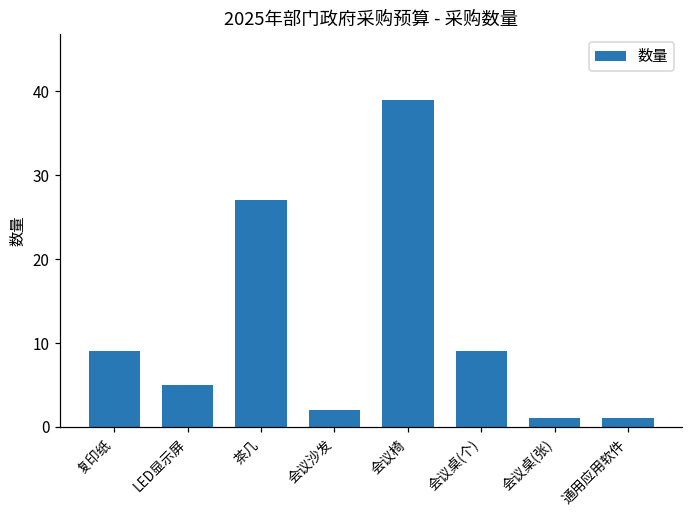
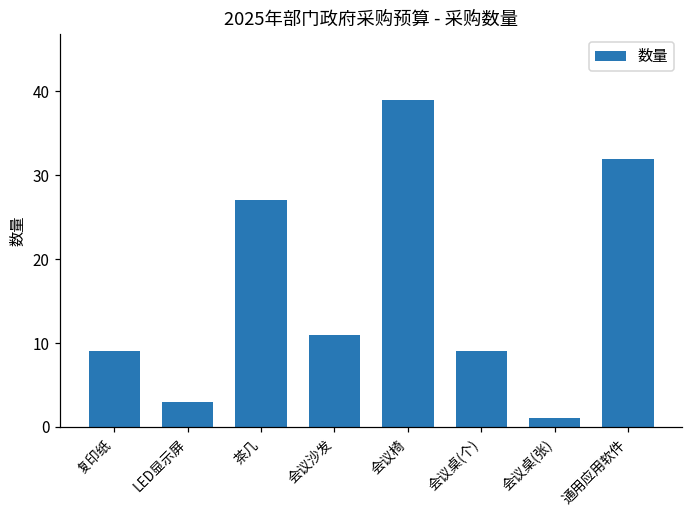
LED显示屏: 5 -> 3
会议沙发: 2 -> 11
通用应用软件: 1 -> 32
